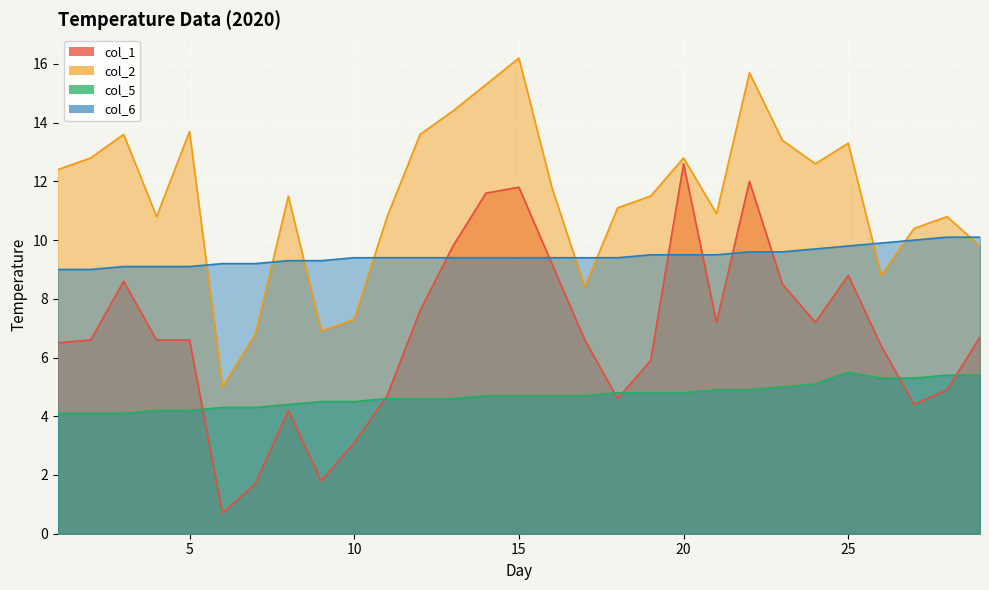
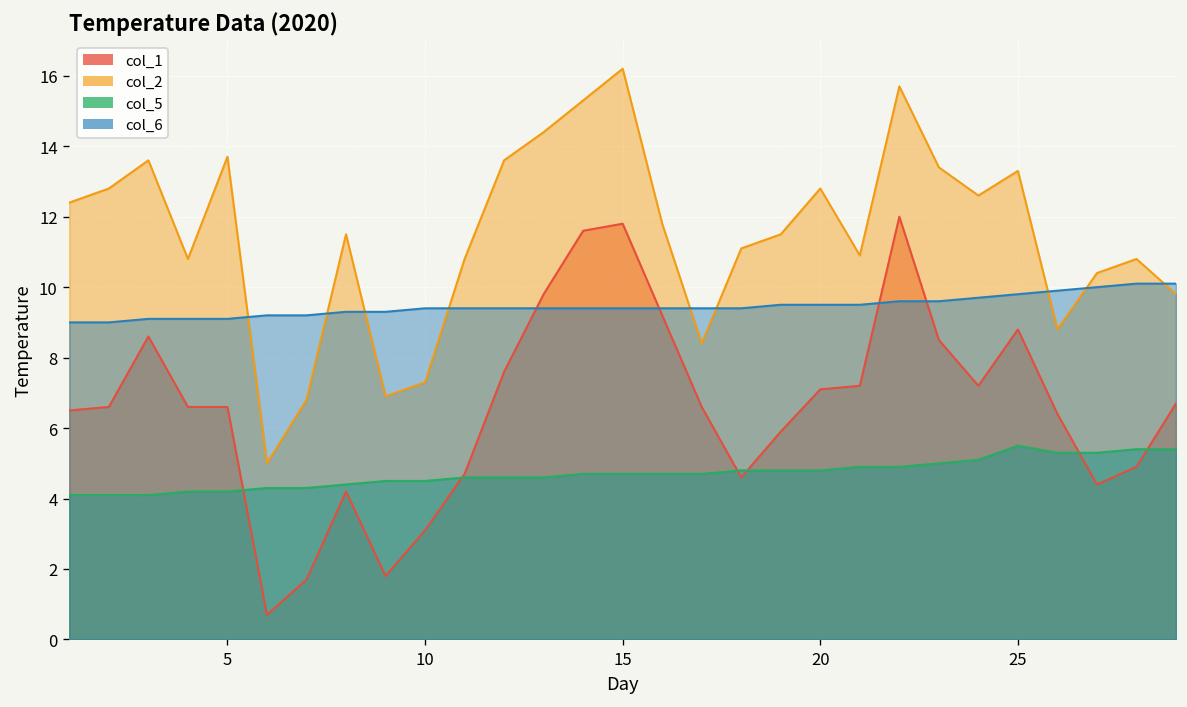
col_1, 20: 12.6 -> 7.1
